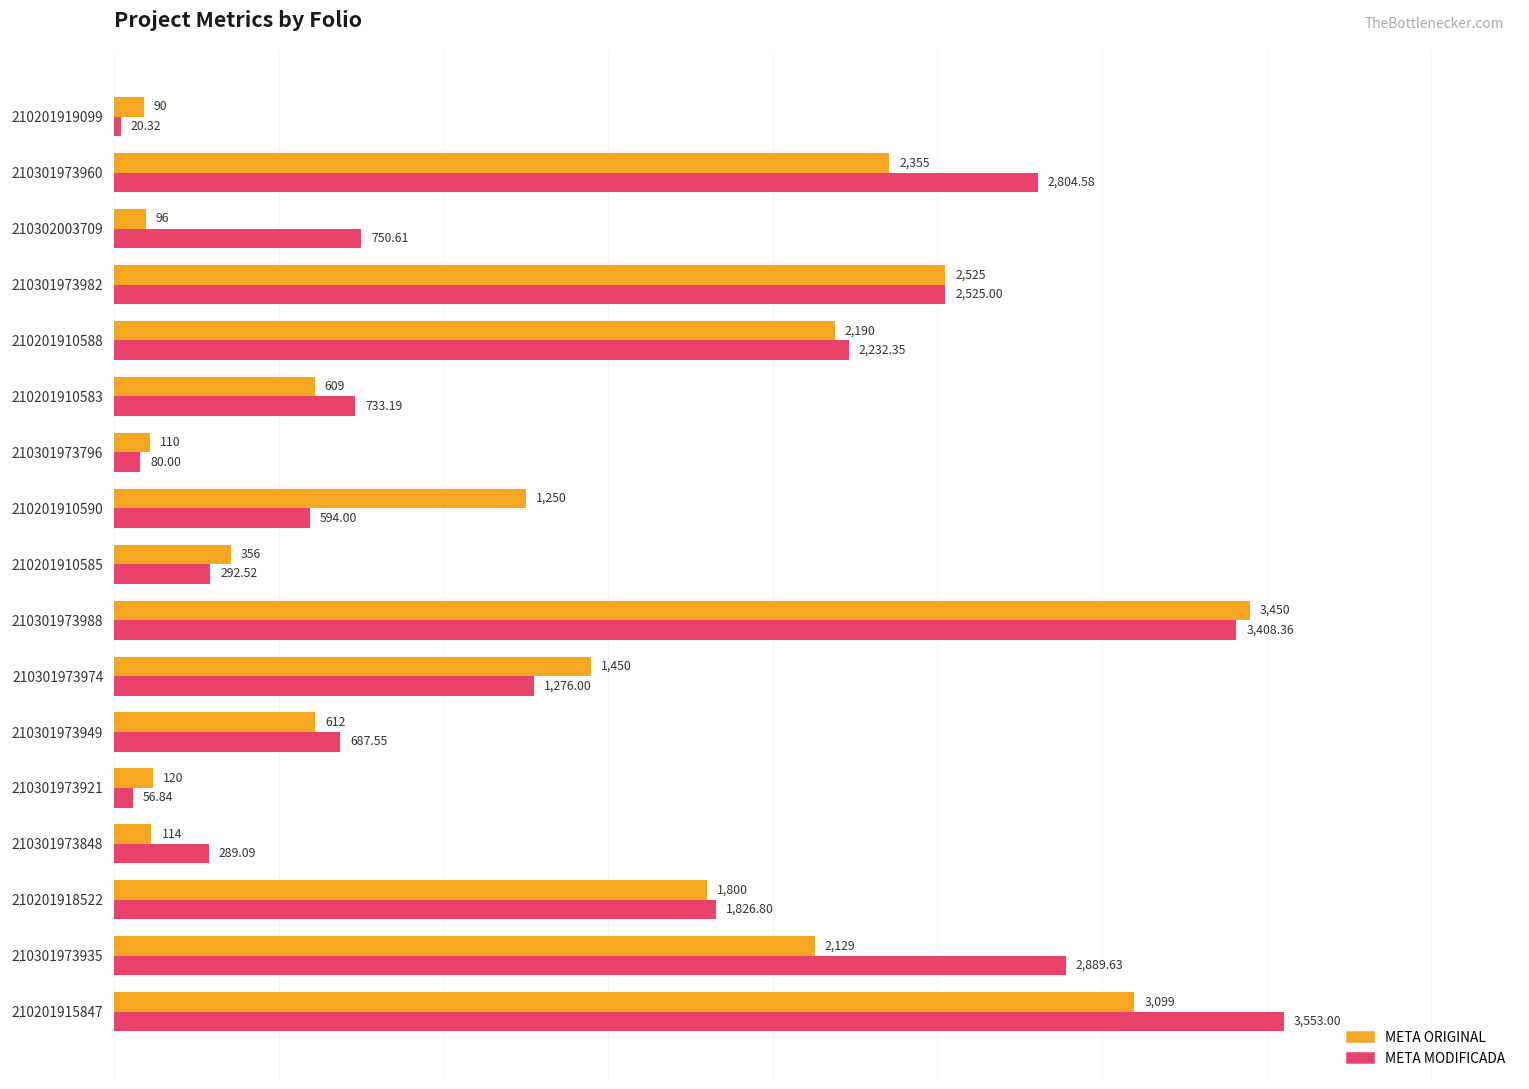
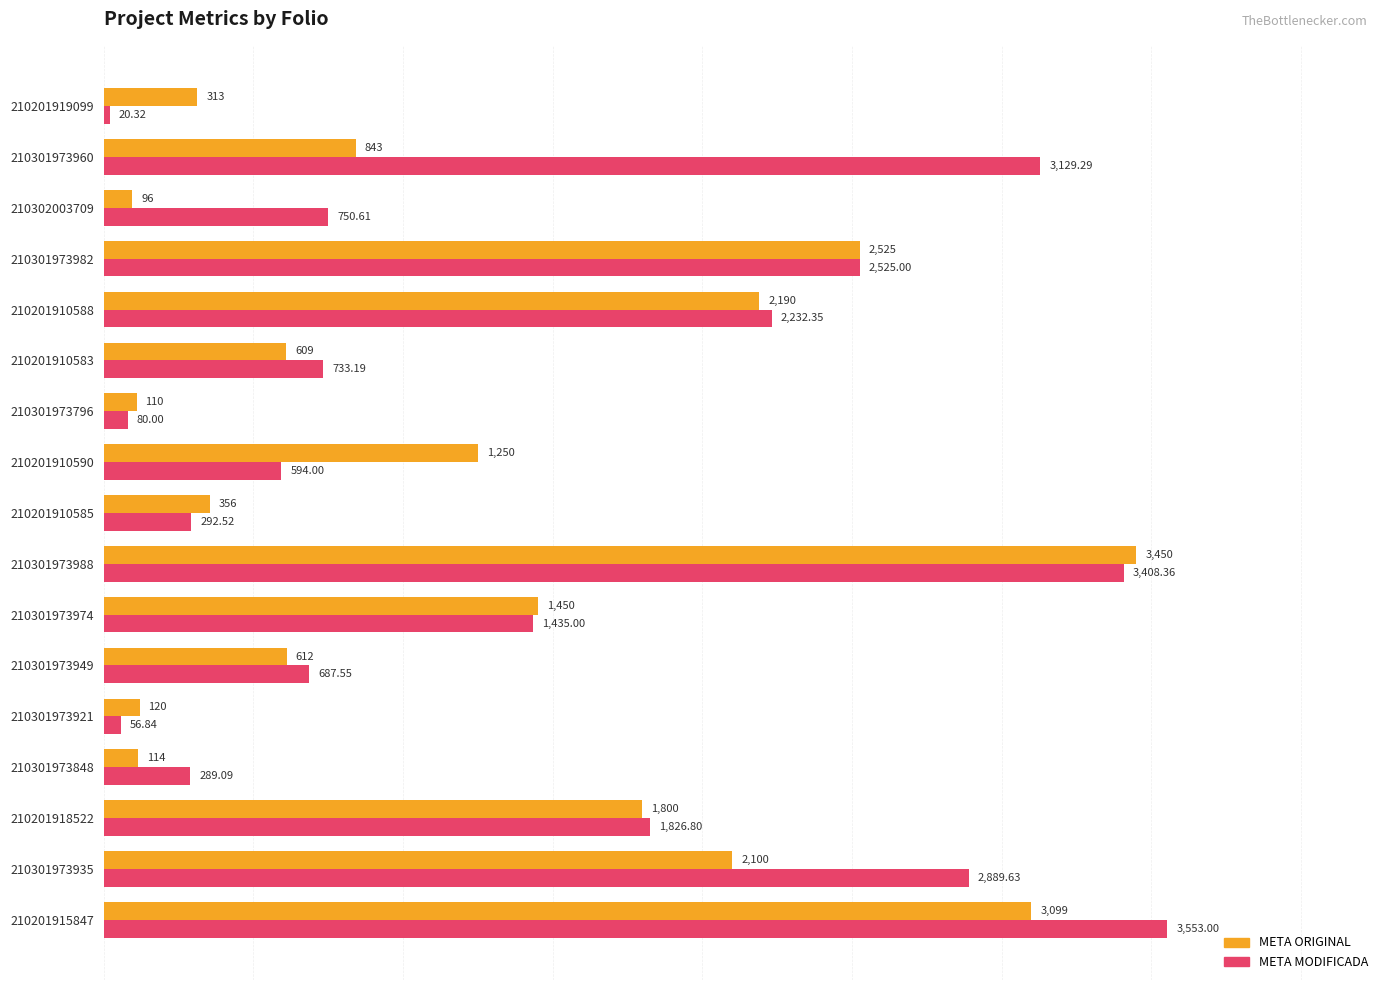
META ORIGINAL, 210201919099: 90 -> 313
META ORIGINAL, 210301973960: 2,355 -> 843
META MODIFICADA, 210301973960: 2,804.58 -> 3,129.29
META MODIFICADA, 210301973974: 1,276.00 -> 1,435.00
META ORIGINAL, 210301973935: 2,129 -> 2,100
